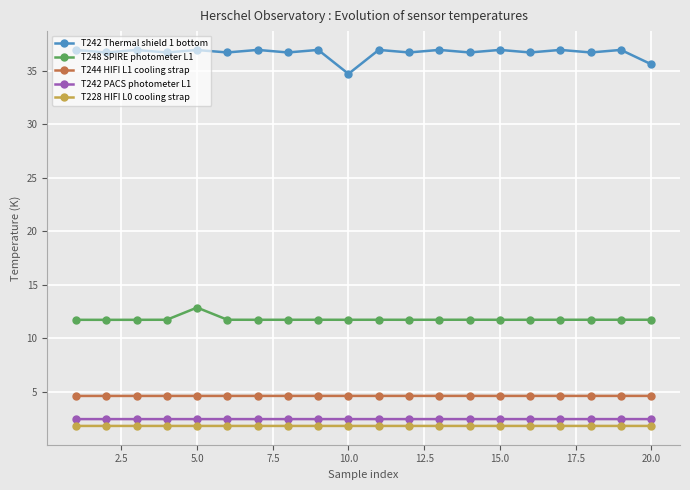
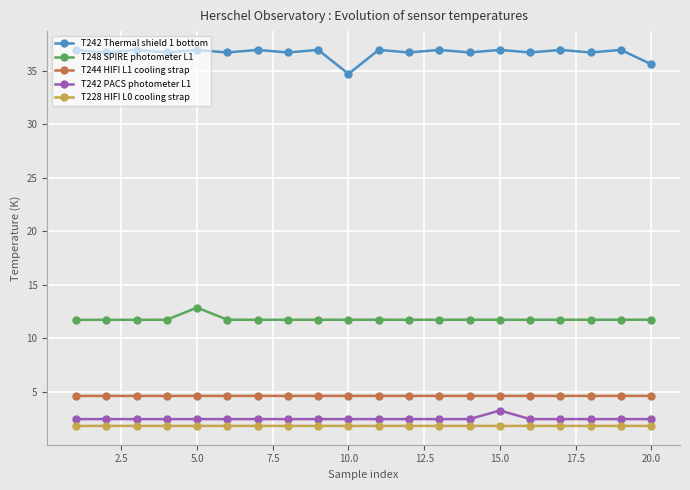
T242 PACS photometer L1, 15.0: 2.4 -> 3.2
